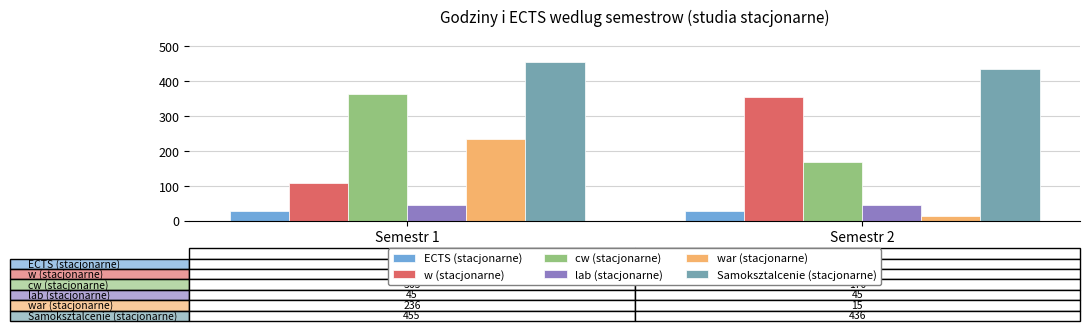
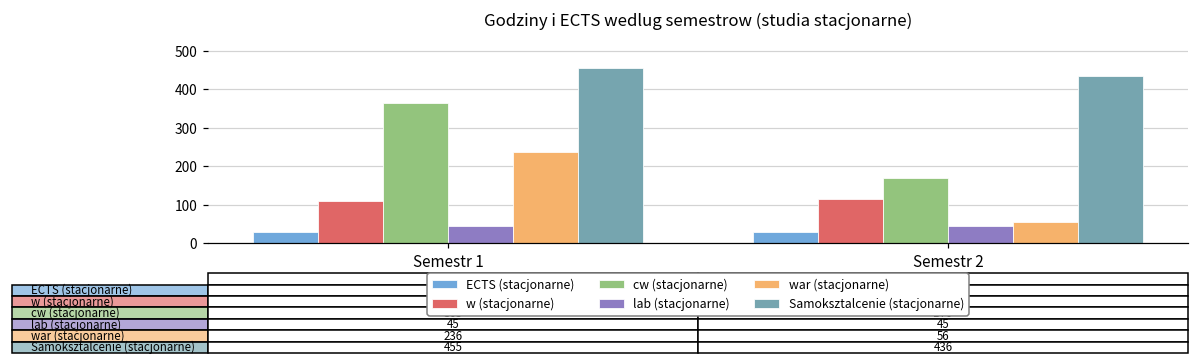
w (stacjonarne), Semestr 2: 360 -> 110
war (stacjonarne), Semestr 2: 15 -> 56
